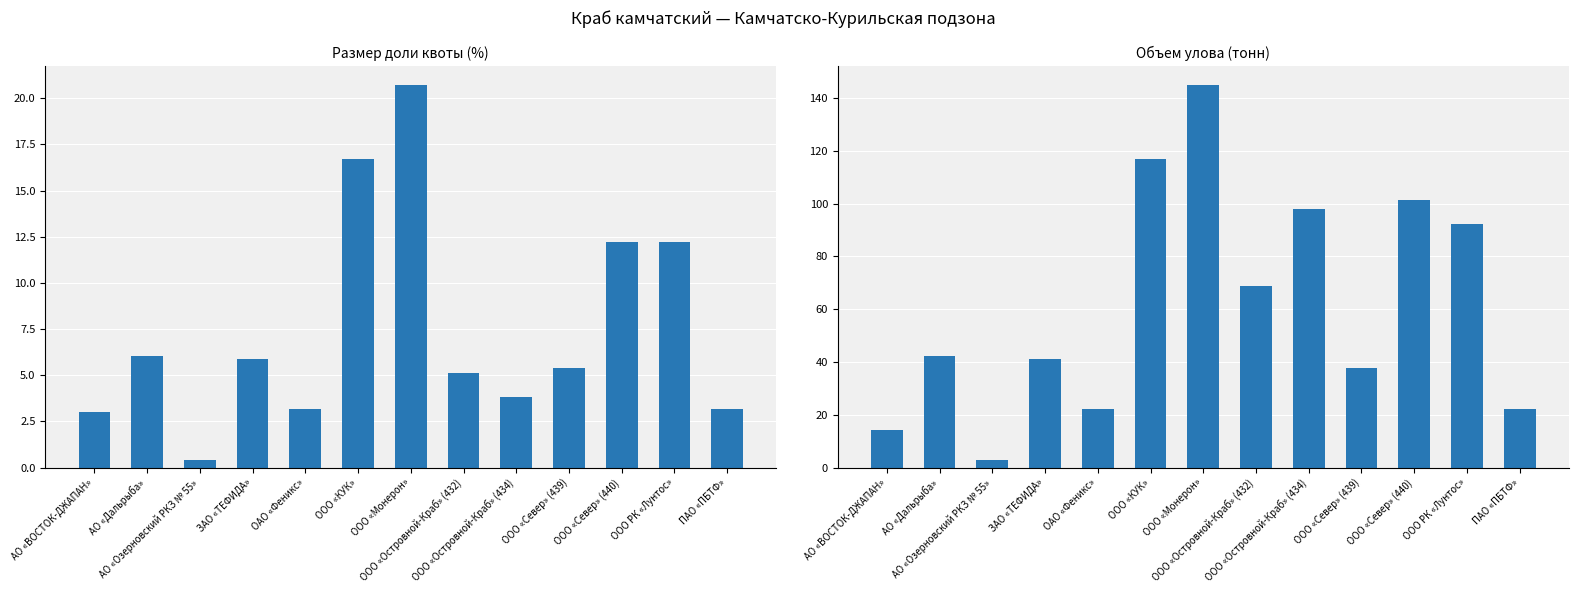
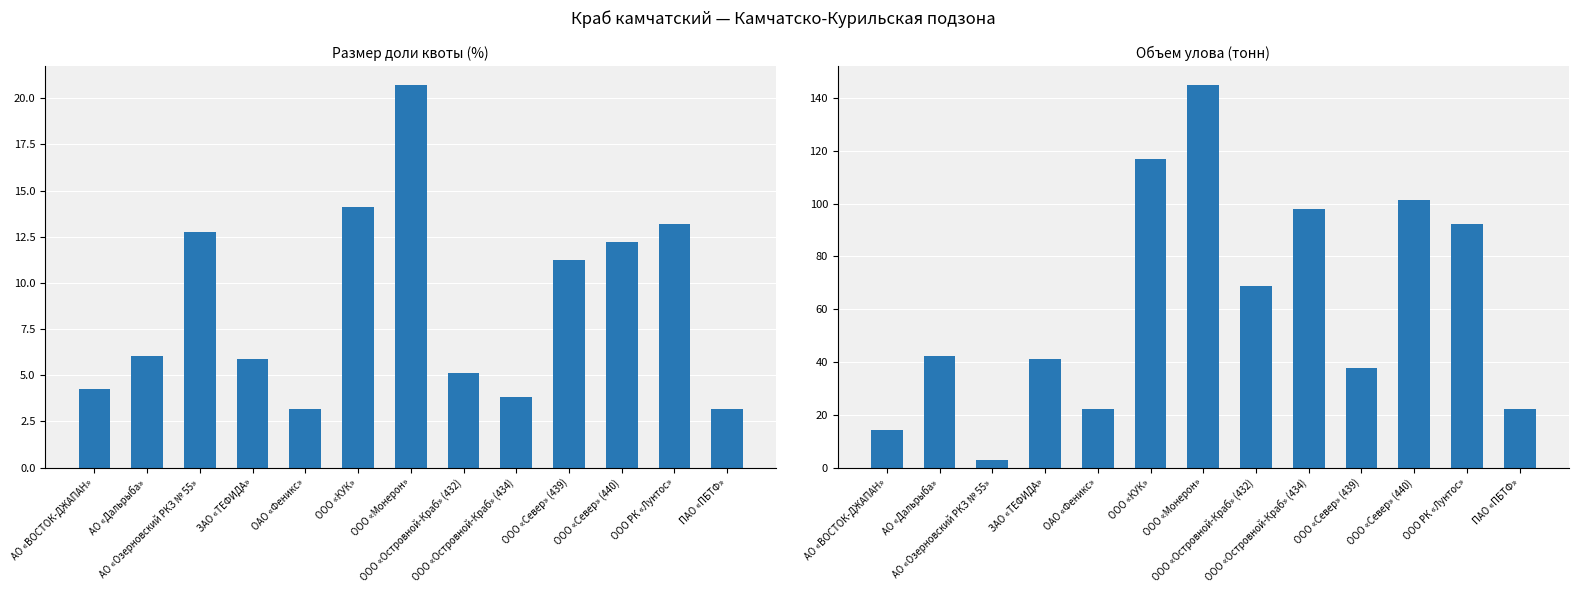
Размер доли квоты (%), АО «ВОСТОК-ДЖАПАН»: 3.0 -> 4.3
Размер доли квоты (%), АО «Озерновский РКЗ № 55»: 0.4 -> 12.8
Размер доли квоты (%), ООО «КУК»: 16.7 -> 14.1
Размер доли квоты (%), ООО «Север» (439): 5.4 -> 11.2
Размер доли квоты (%), ООО РК «Лунтос»: 12.2 -> 13.2
